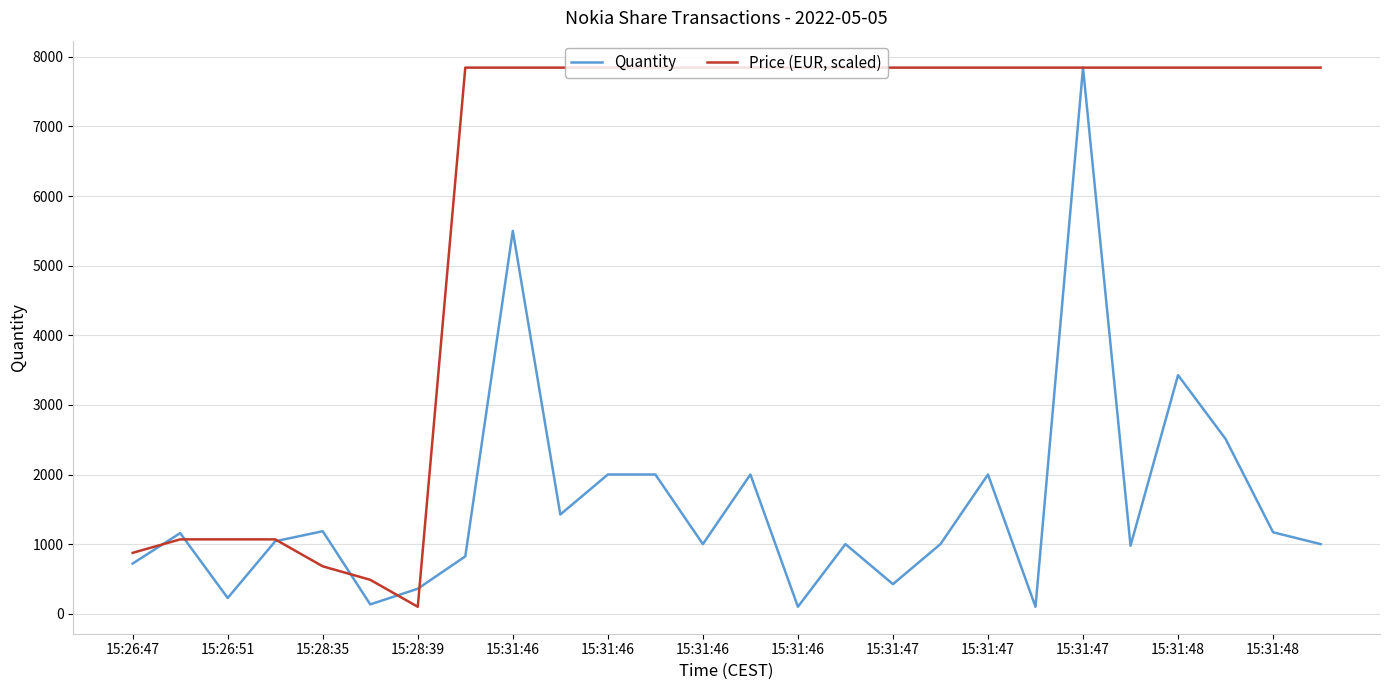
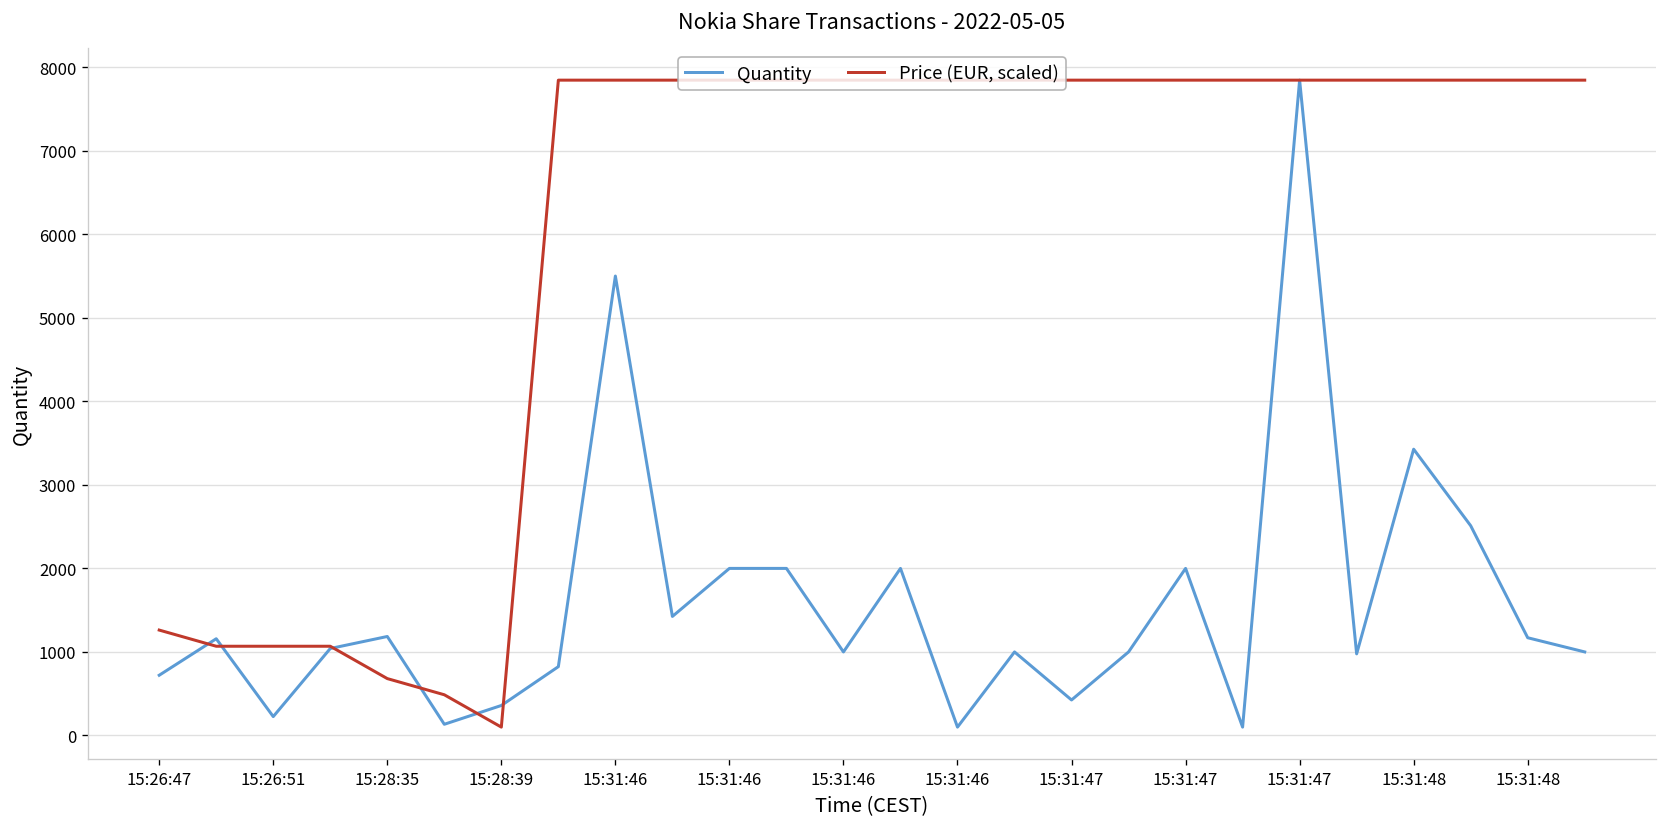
Price (EUR, scaled), 15:26:47: 900 -> 1300
